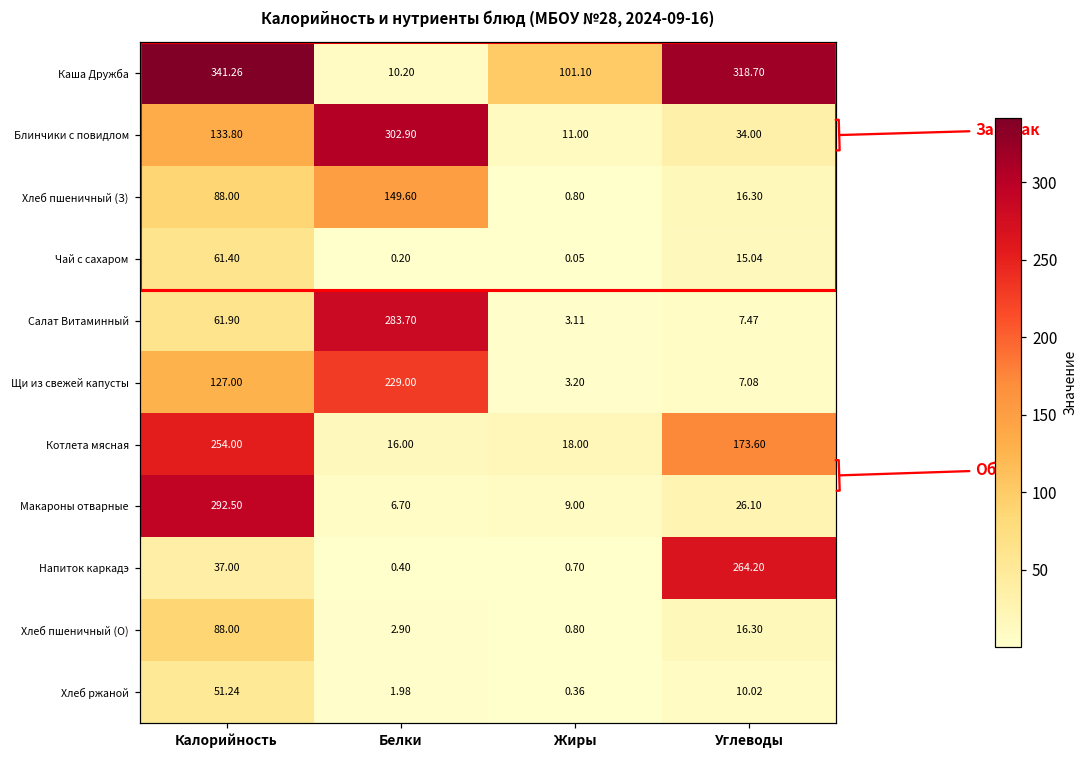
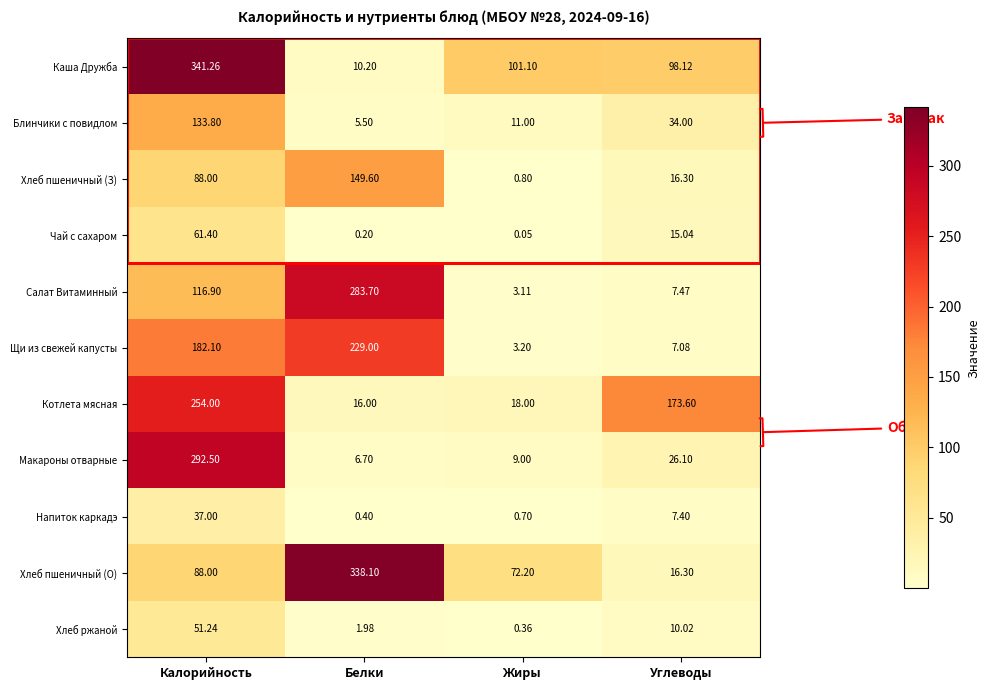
Каша Дружба, Углеводы: 318.70 -> 98.12
Блинчики с повидлом, Белки: 302.90 -> 5.50
Салат Витаминный, Калорийность: 61.90 -> 116.90
Щи из свежей капусты, Калорийность: 127.00 -> 182.10
Напиток каркадэ, Углеводы: 264.20 -> 7.40
Хлеб пшеничный (О), Белки: 2.90 -> 338.10
Хлеб пшеничный (О), Жиры: 0.80 -> 72.20
